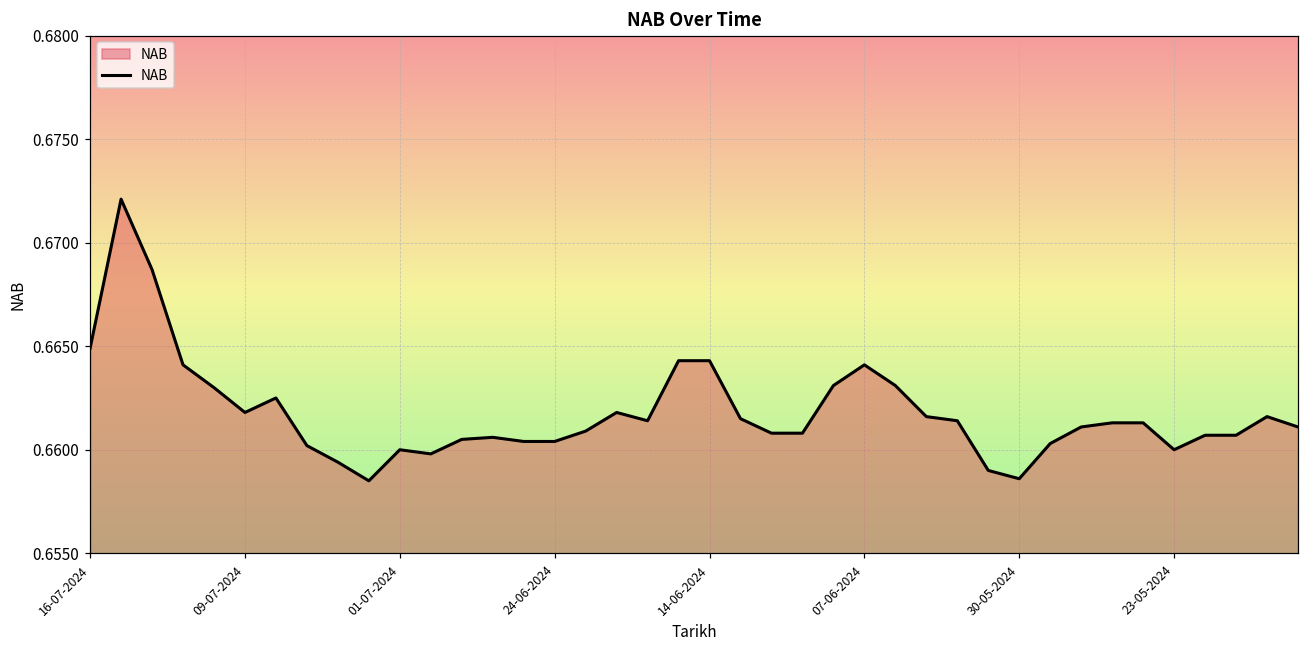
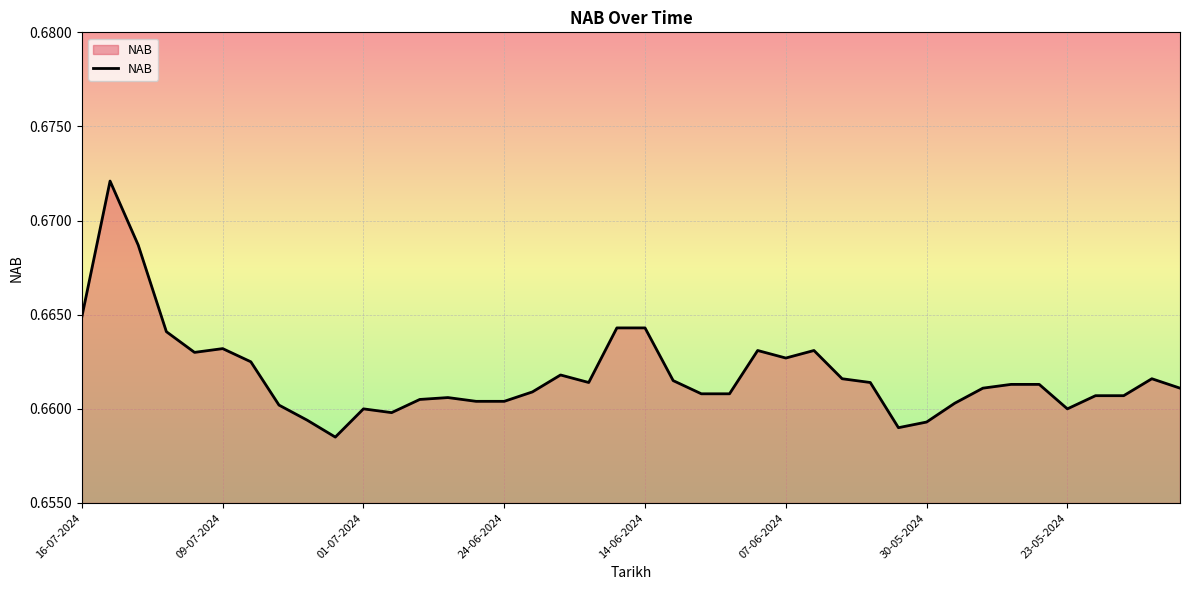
09-07-2024: 0.6618 -> 0.6632
07-06-2024: 0.6641 -> 0.6627
30-05-2024: 0.6586 -> 0.6593
